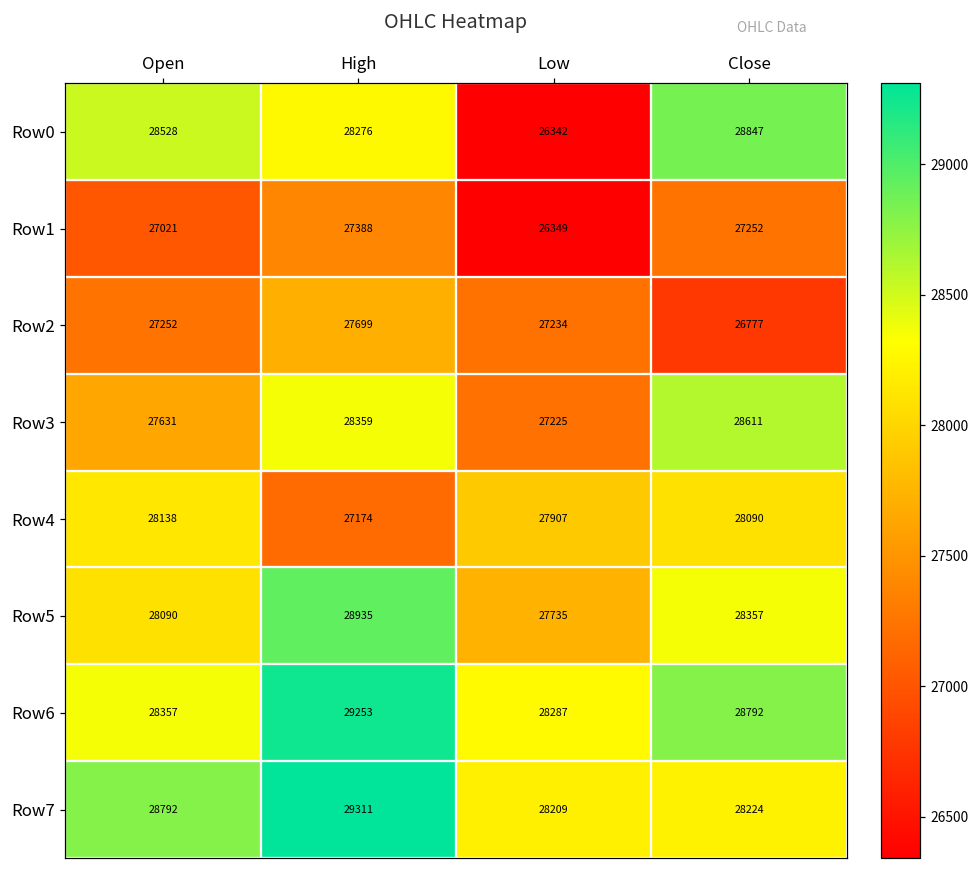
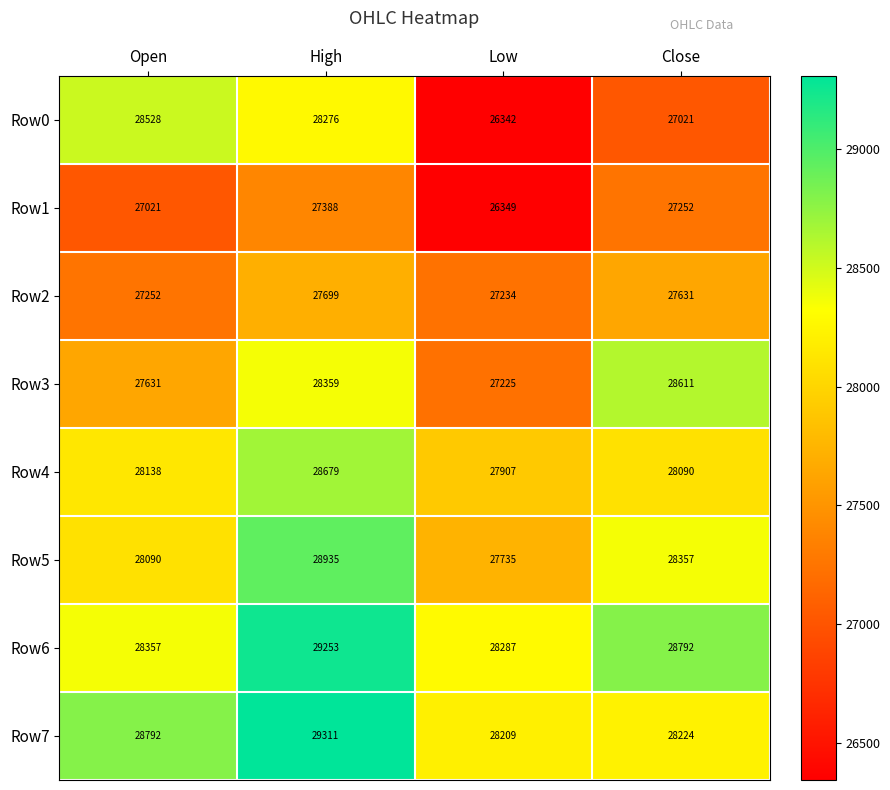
Row0, Close: 28847 -> 27021
Row2, Close: 26777 -> 27631
Row4, High: 27174 -> 28679
